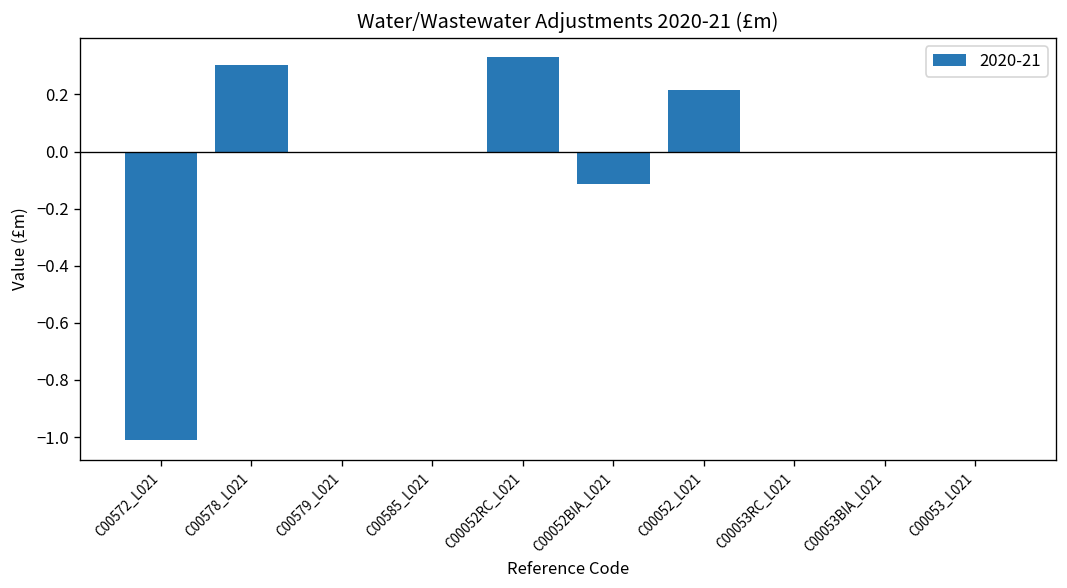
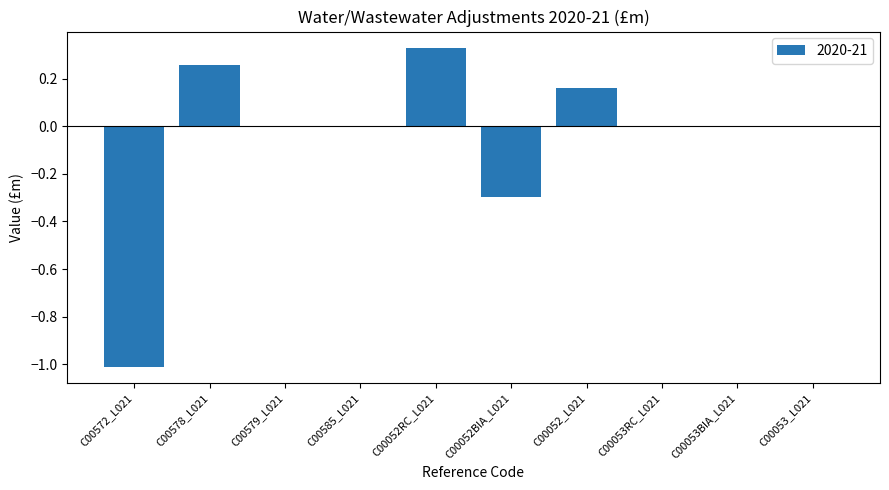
C00578_L021: 0.30 -> 0.26
C00052BIA_L021: -0.11 -> -0.30
C00052_L021: 0.22 -> 0.16
